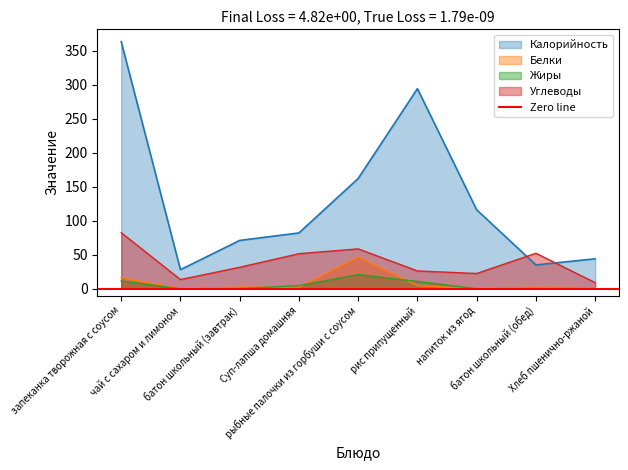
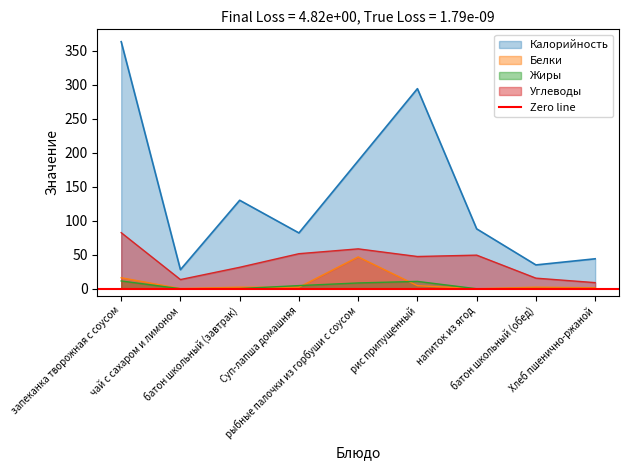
Калорийность, батон школьный (завтрак): 70 -> 130
Калорийность, рыбные палочки из горбуши с соусом: 160 -> 190
Жиры, рыбные палочки из горбуши с соусом: 20 -> 10
Углеводы, рис припущенный: 30 -> 50
Калорийность, напиток из ягод: 120 -> 90
Углеводы, напиток из ягод: 20 -> 50
Углеводы, батон школьный (обед): 50 -> 20
